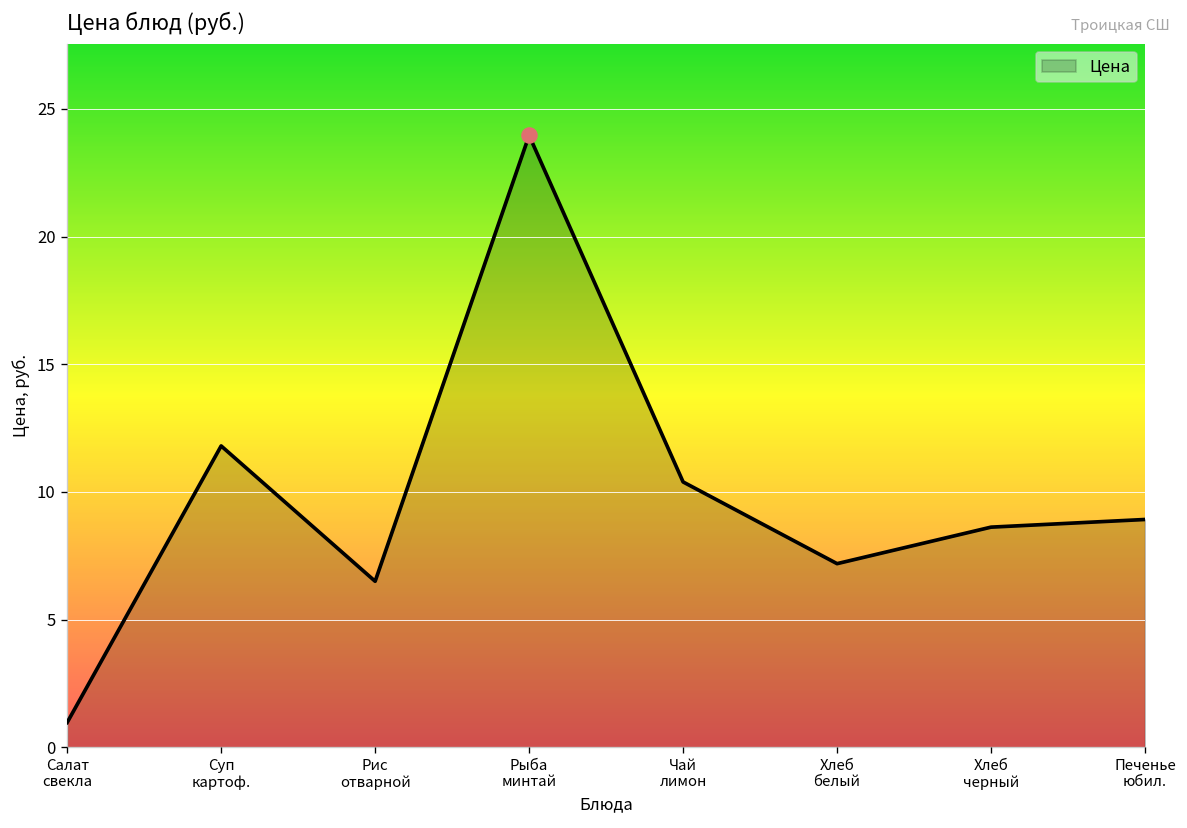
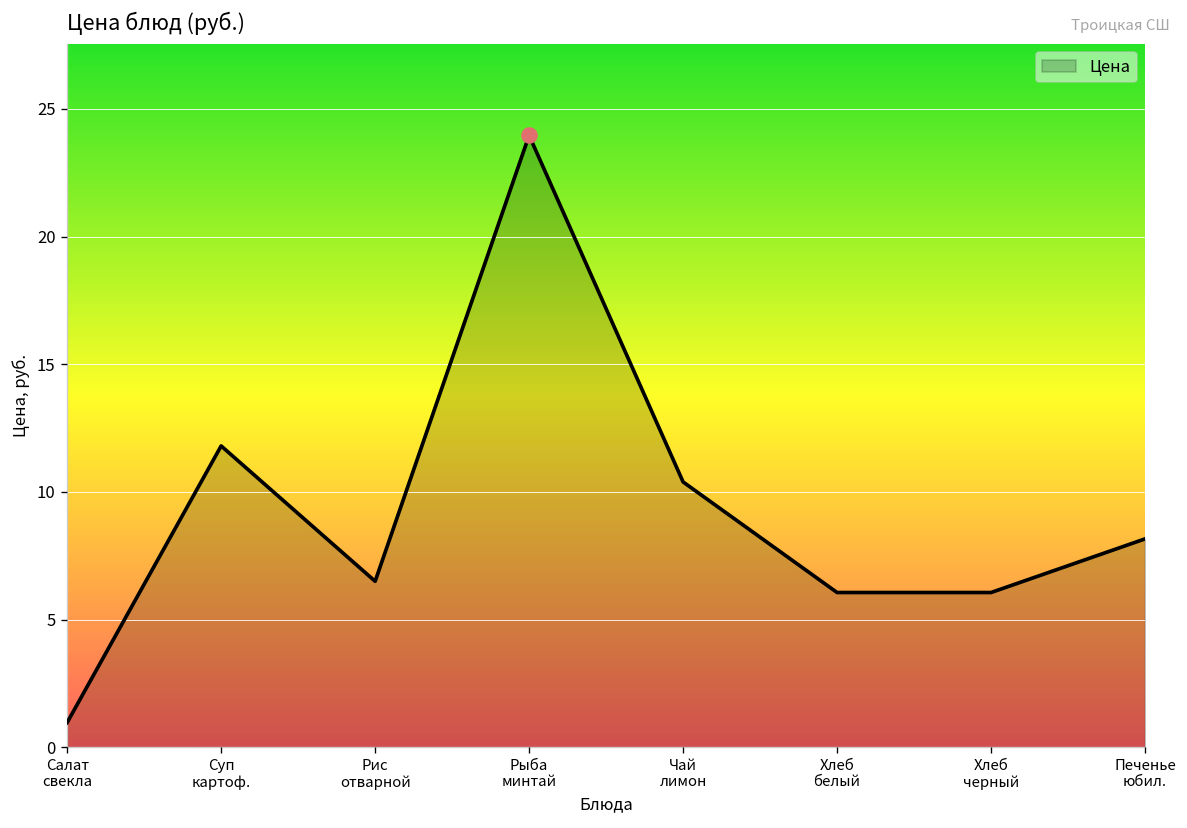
Цена, Хлеб белый: 7.2 -> 6.1
Цена, Хлеб черный: 8.6 -> 6.1
Цена, Печенье юбил.: 8.9 -> 8.2
